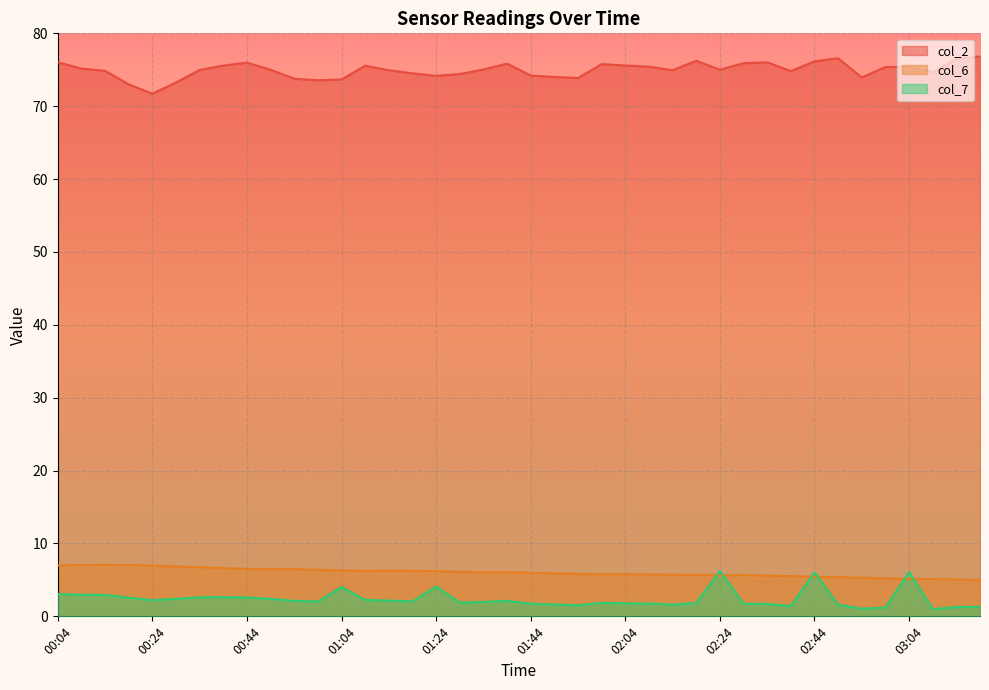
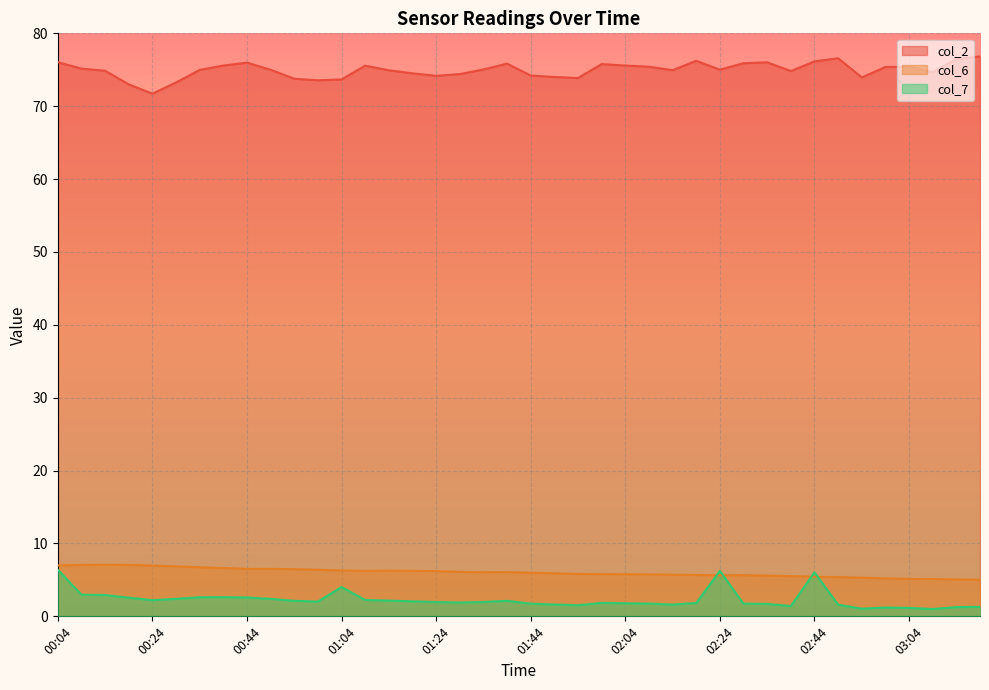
col_7, 00:04: 3 -> 6
col_7, 01:24: 4 -> 2
col_7, 03:04: 6 -> 1
